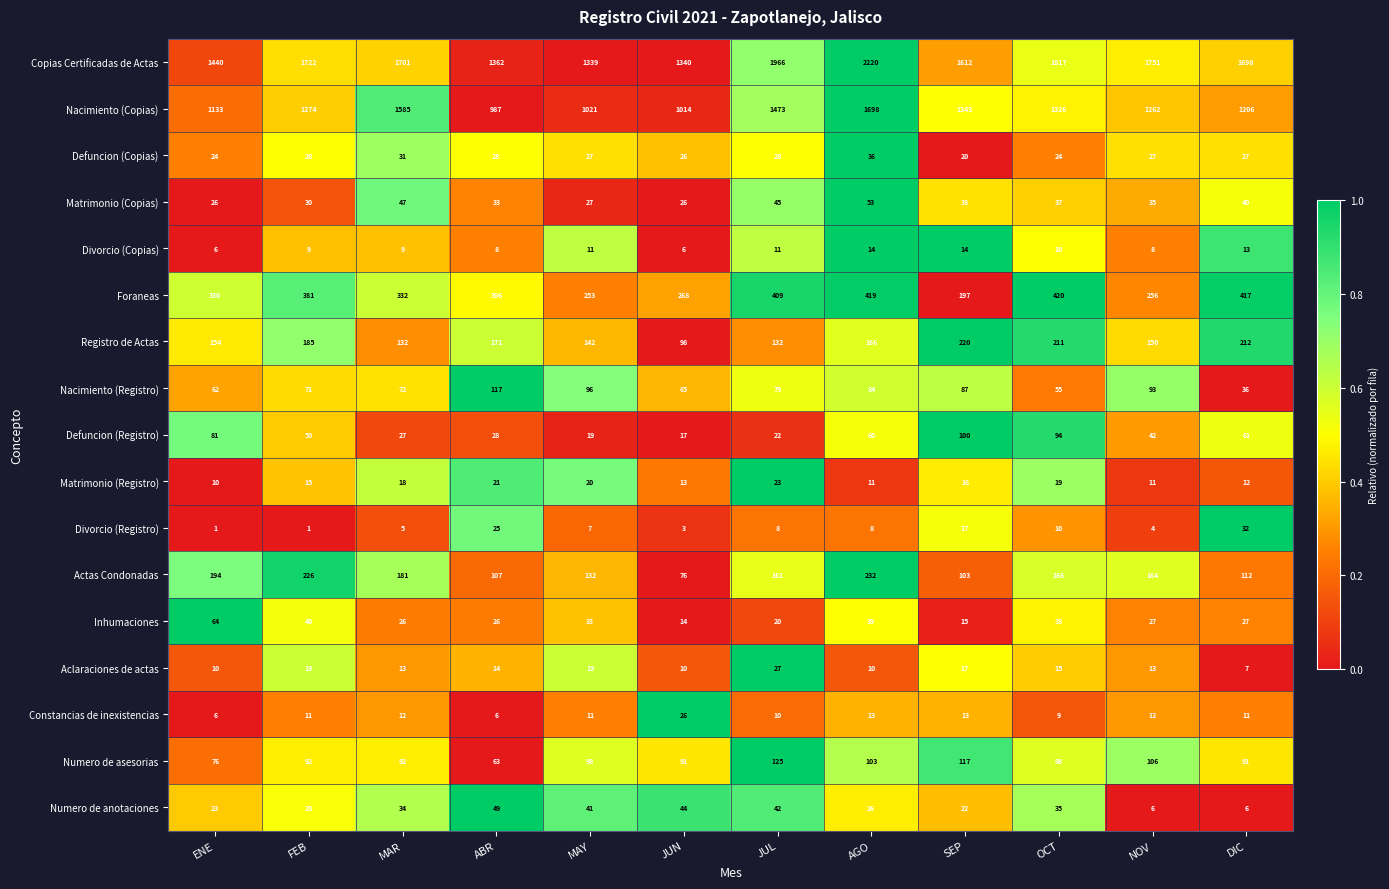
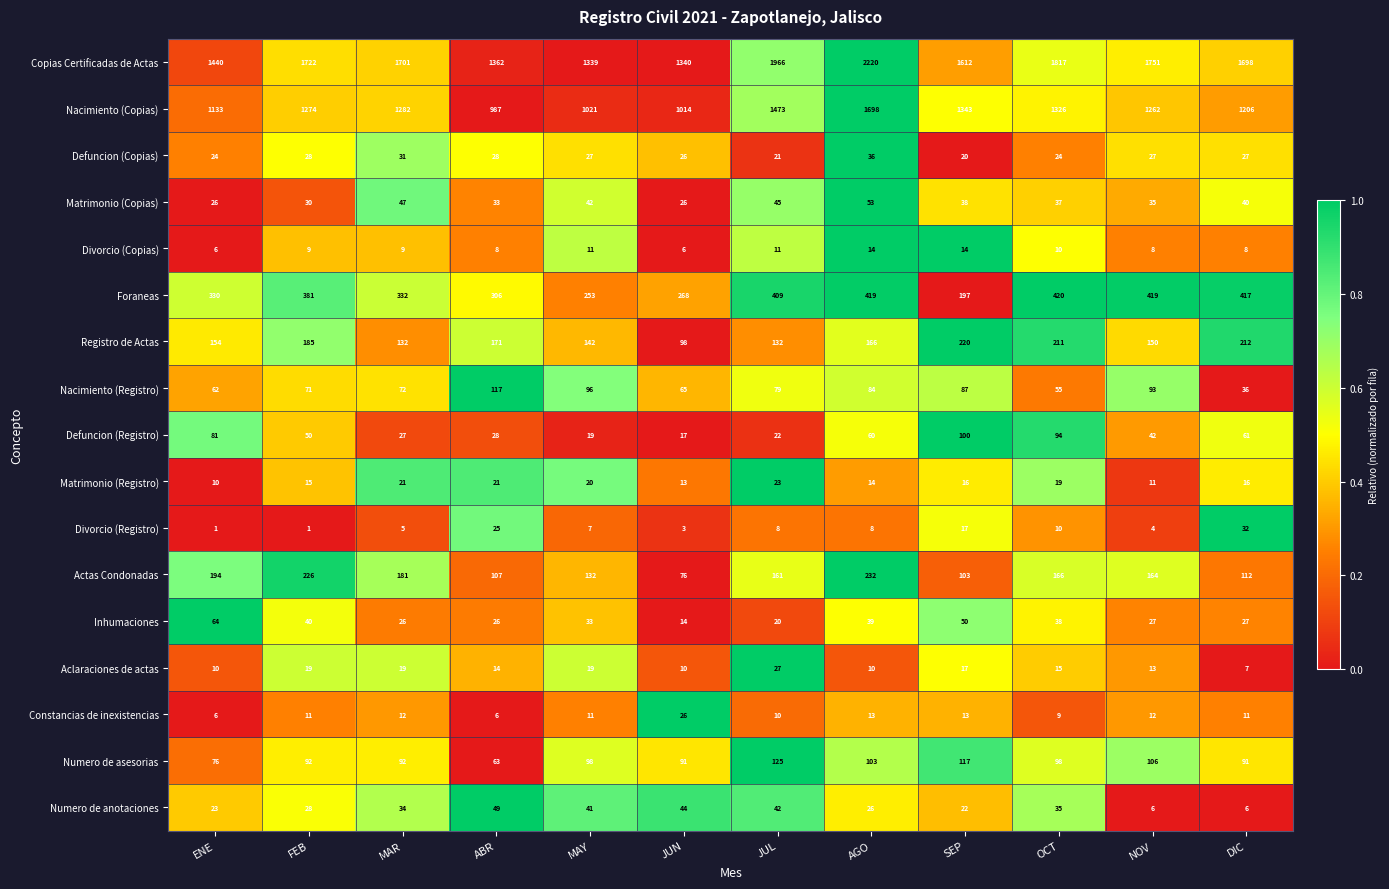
Nacimiento (Copias), MAR: 1585 -> 1282
Defuncion (Copias), JUL: 28 -> 21
Matrimonio (Copias), MAY: 27 -> 42
Divorcio (Copias), DIC: 13 -> 8
Foraneas, NOV: 256 -> 419
Matrimonio (Registro), MAR: 18 -> 21
Matrimonio (Registro), AGO: 11 -> 14
Matrimonio (Registro), DIC: 12 -> 16
Inhumaciones, SEP: 15 -> 50
Aclaraciones de actas, MAR: 13 -> 19
